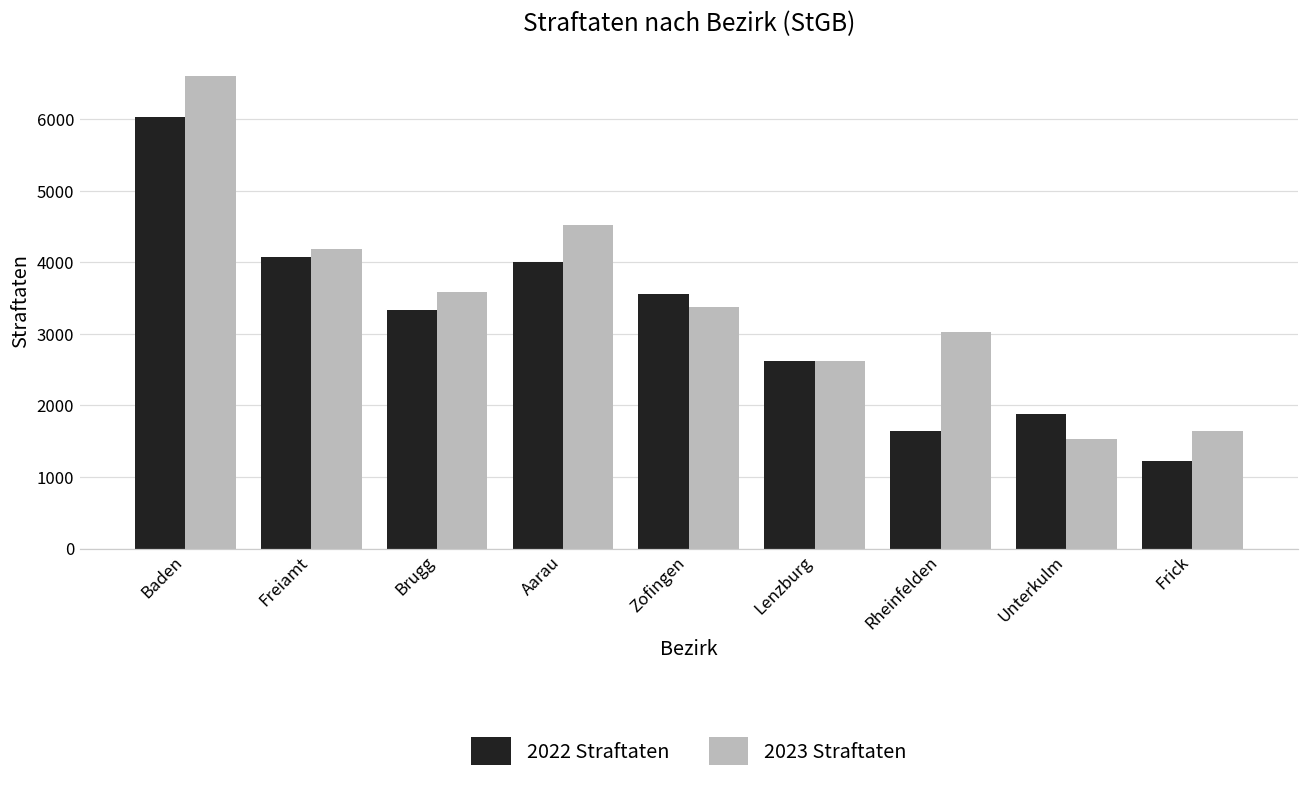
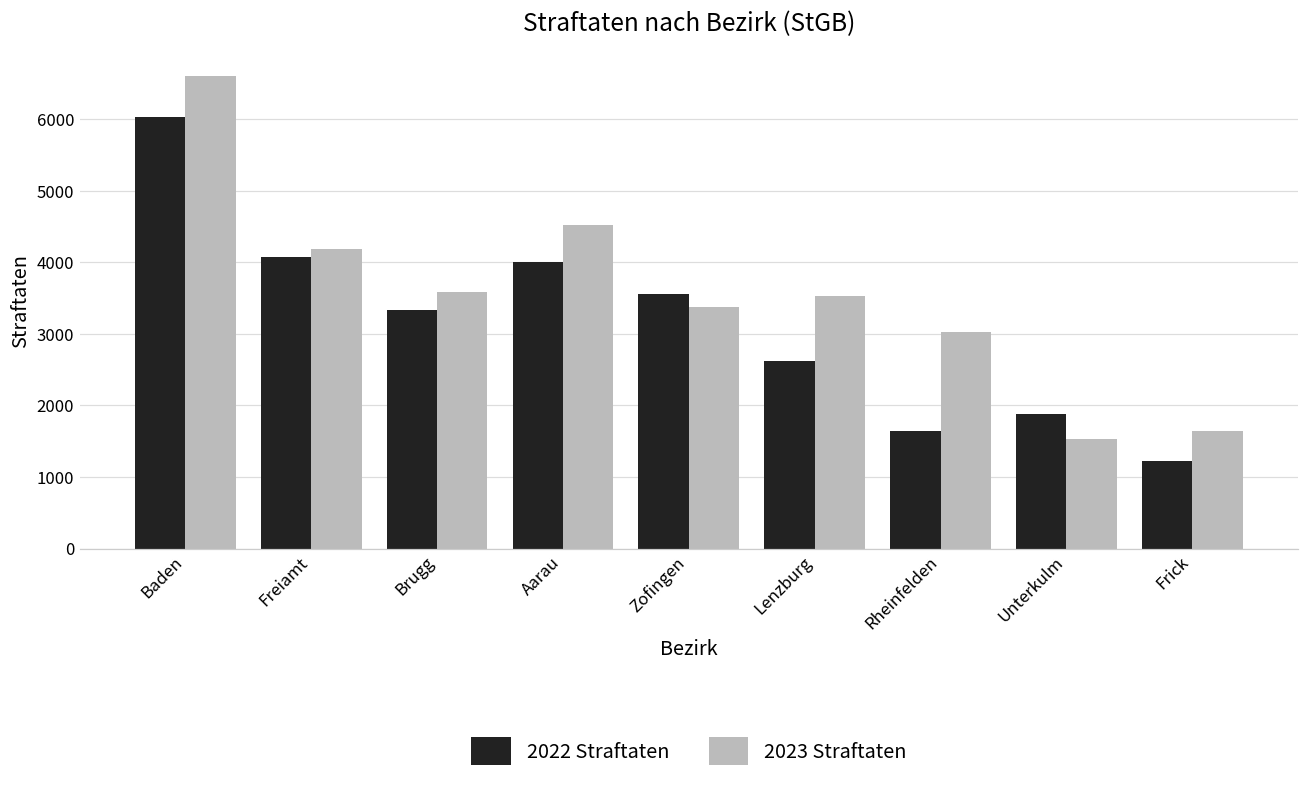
2023 Straftaten, Lenzburg: 2600 -> 3500
